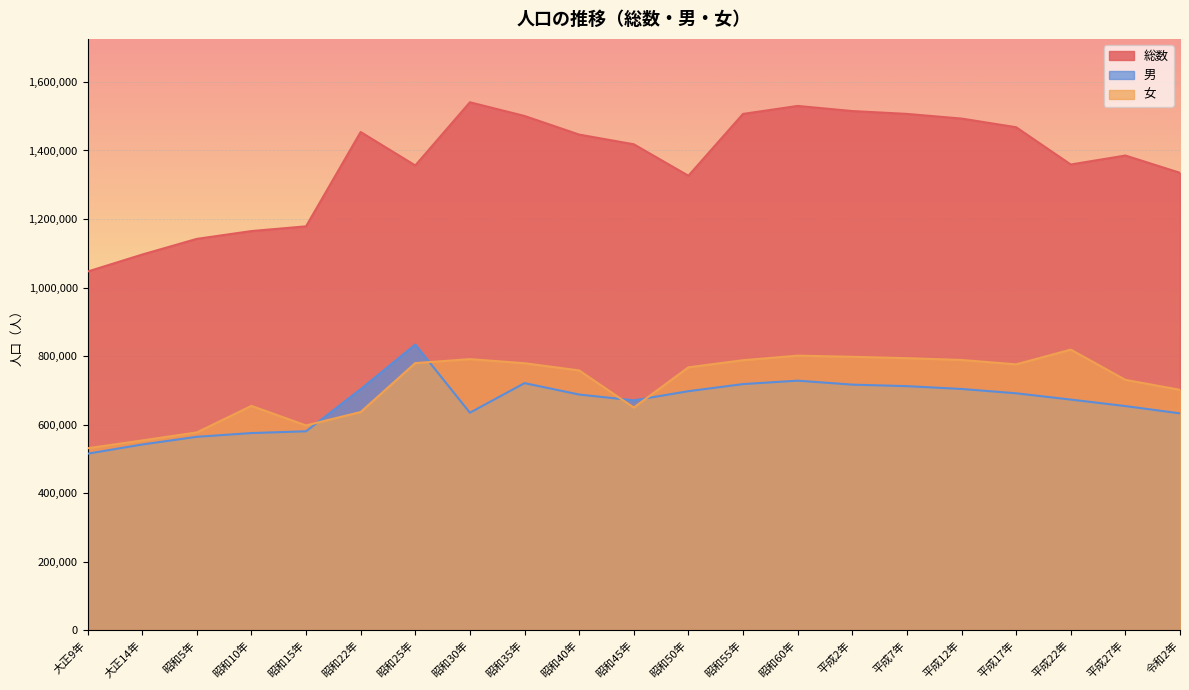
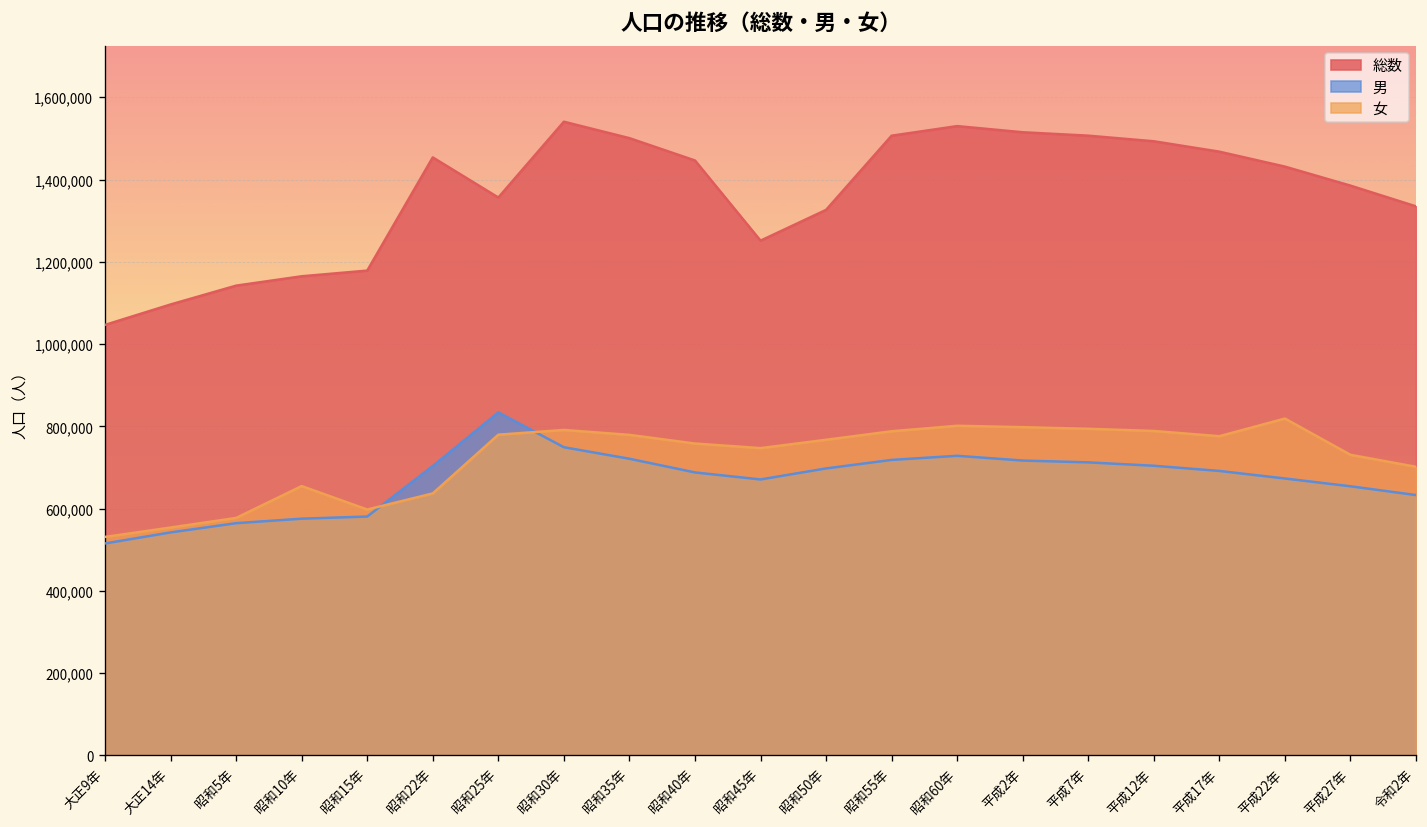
男, 昭和30年: 640,000 -> 750,000
総数, 昭和45年: 1,420,000 -> 1,250,000
女, 昭和45年: 650,000 -> 750,000
総数, 平成22年: 1,360,000 -> 1,430,000
